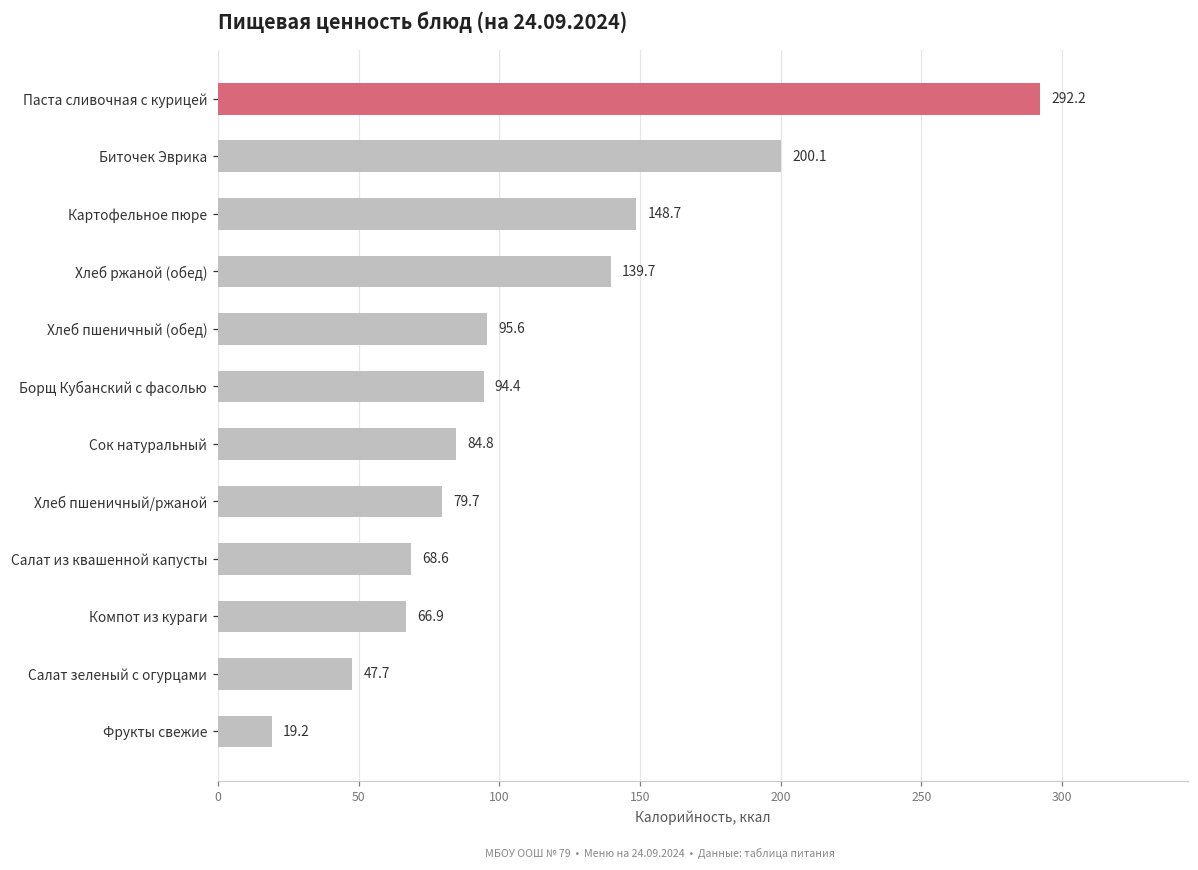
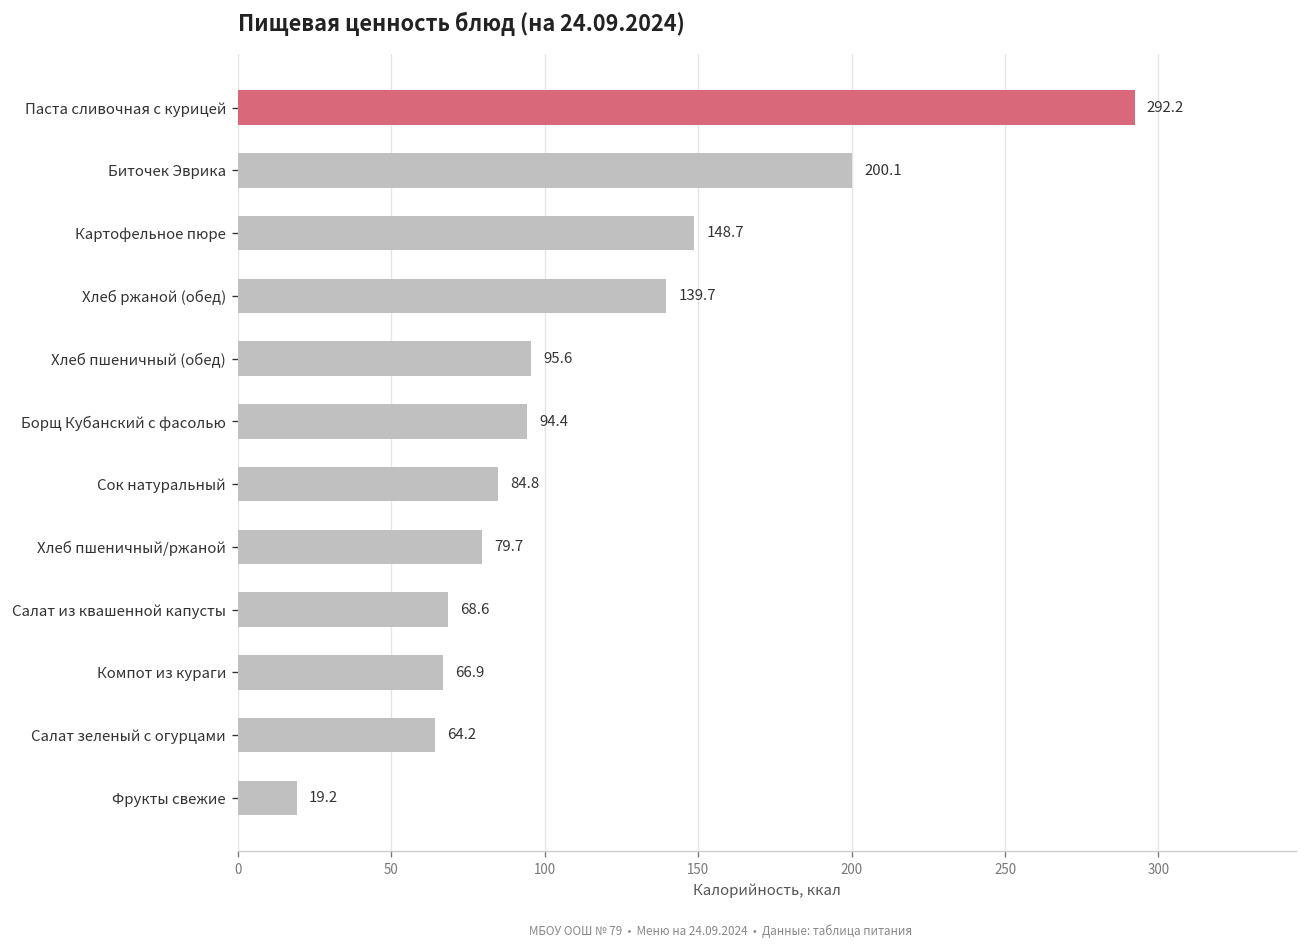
Салат зеленый с огурцами: 47.7 -> 64.2
